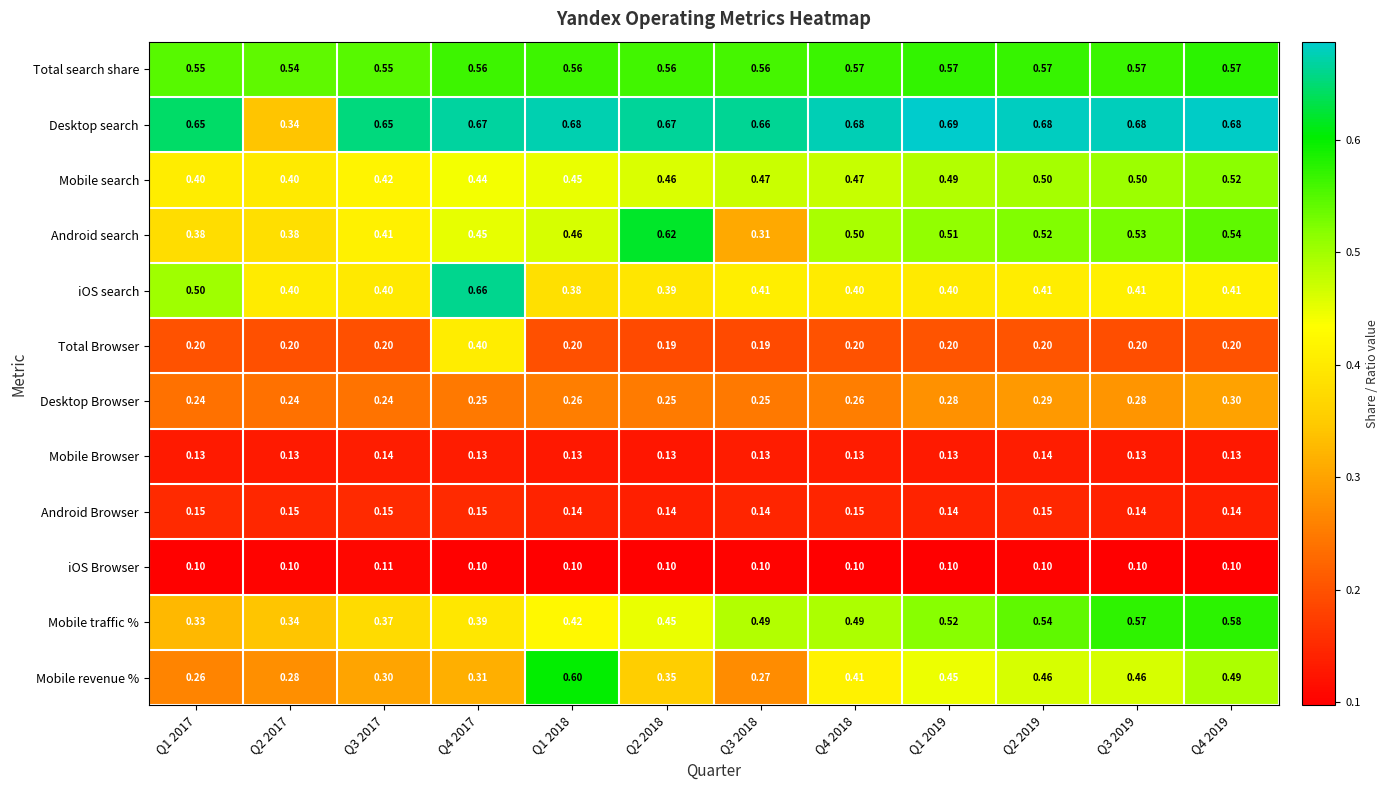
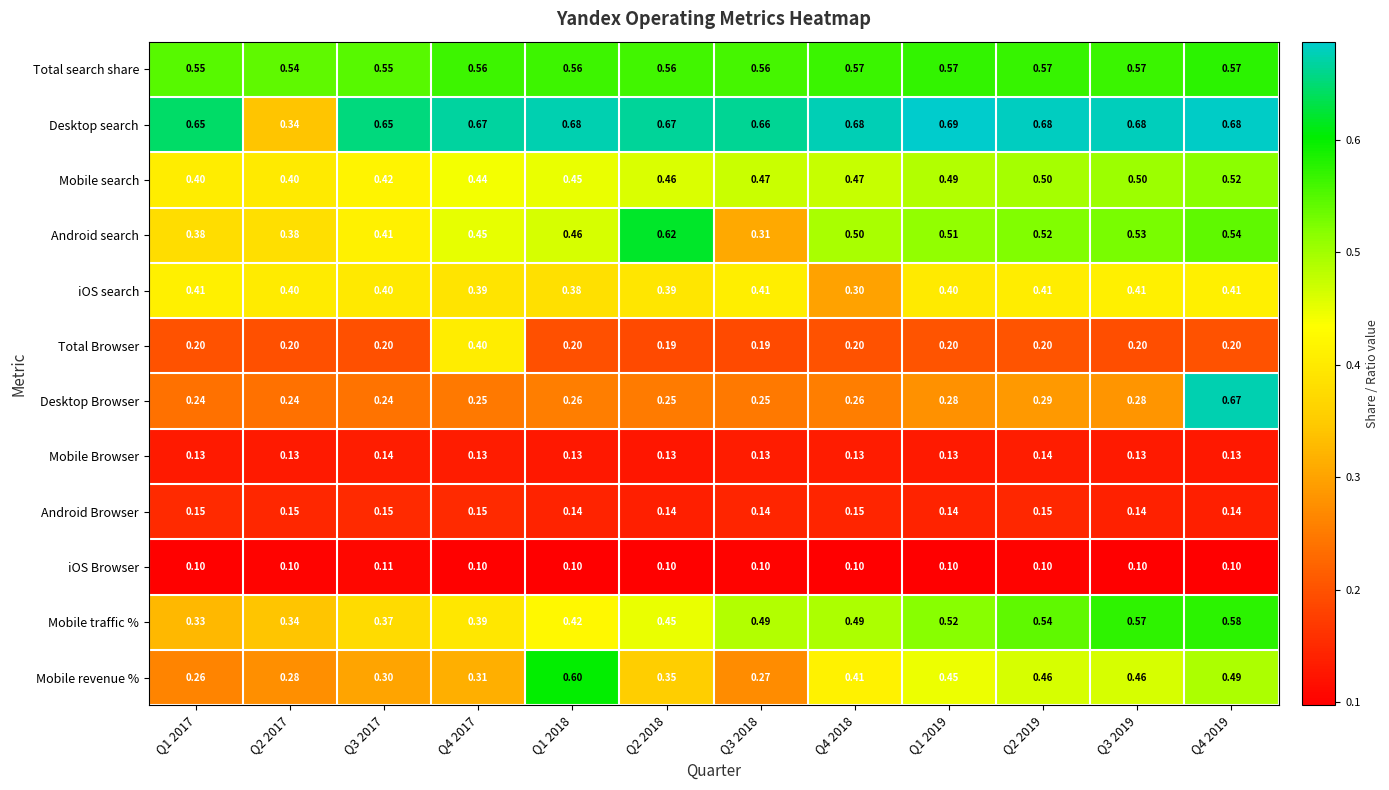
iOS search, Q1 2017: 0.50 -> 0.41
iOS search, Q4 2017: 0.66 -> 0.39
iOS search, Q4 2018: 0.40 -> 0.30
Desktop Browser, Q4 2019: 0.30 -> 0.67
